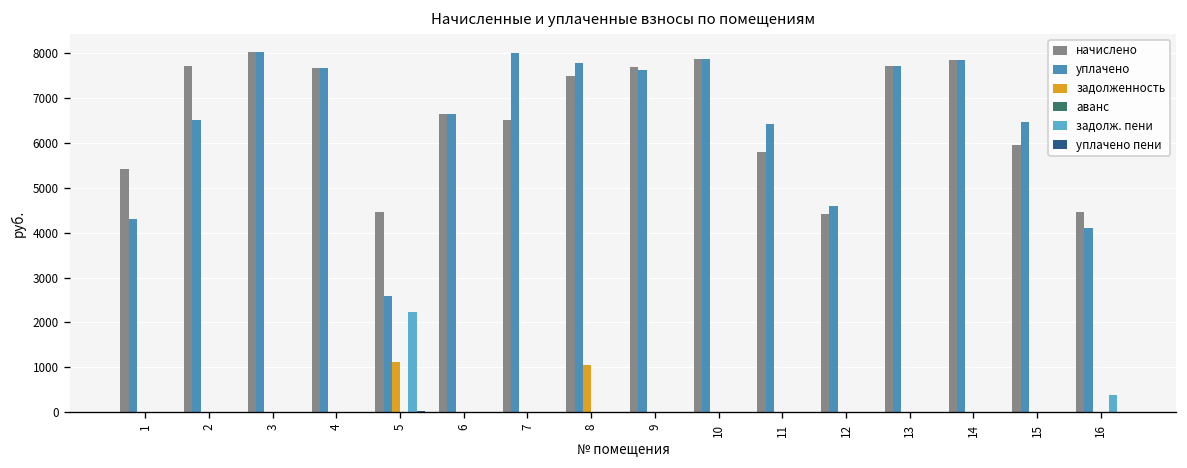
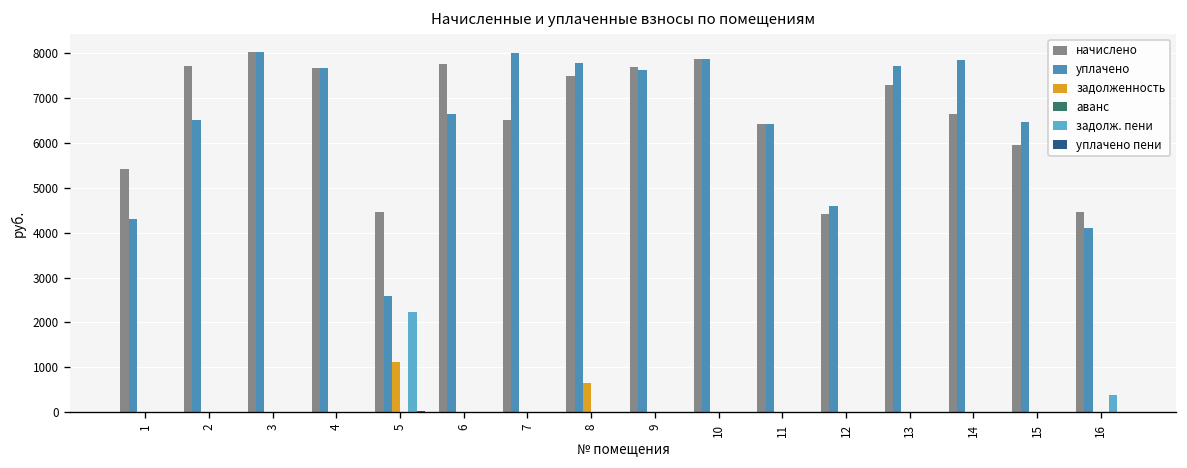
начислено, 6: 6700 -> 7800
задолженность, 8: 1000 -> 600
начислено, 11: 5800 -> 6400
начислено, 13: 7700 -> 7300
начислено, 14: 7800 -> 6600
